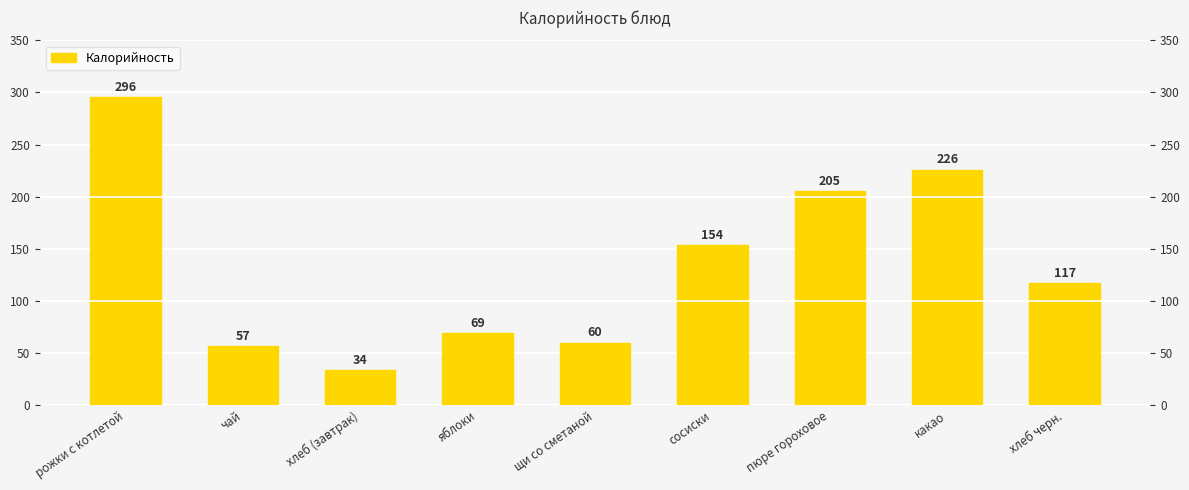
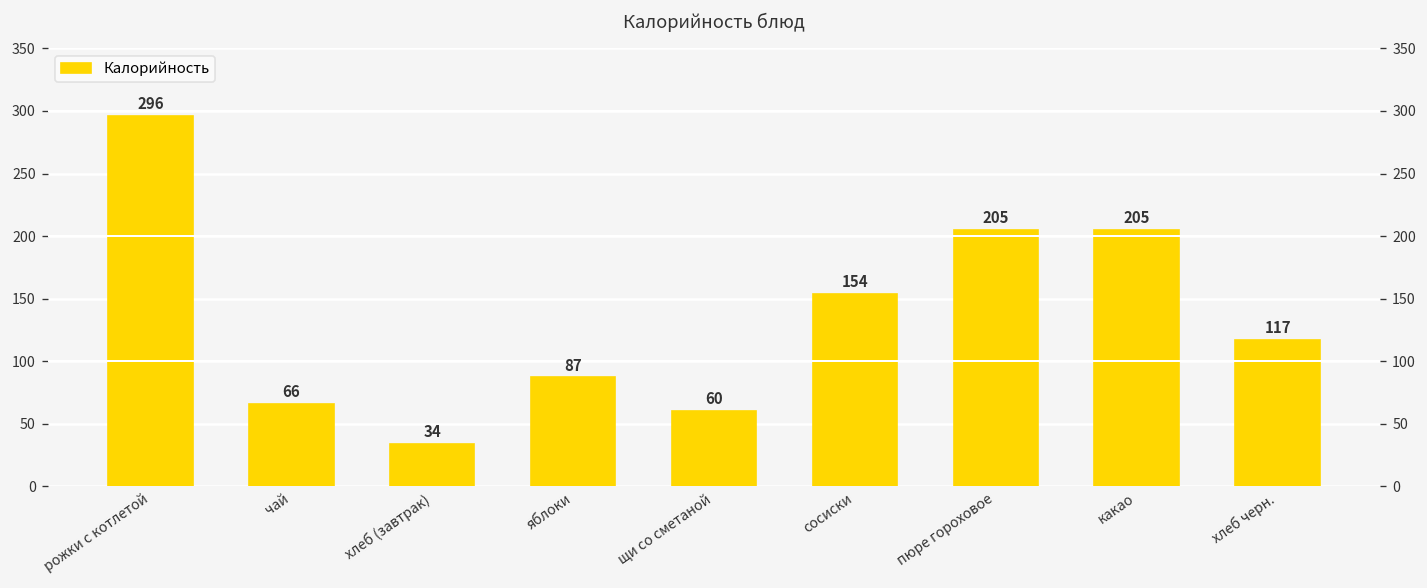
чай: 57 -> 66
яблоки: 69 -> 87
какао: 226 -> 205
